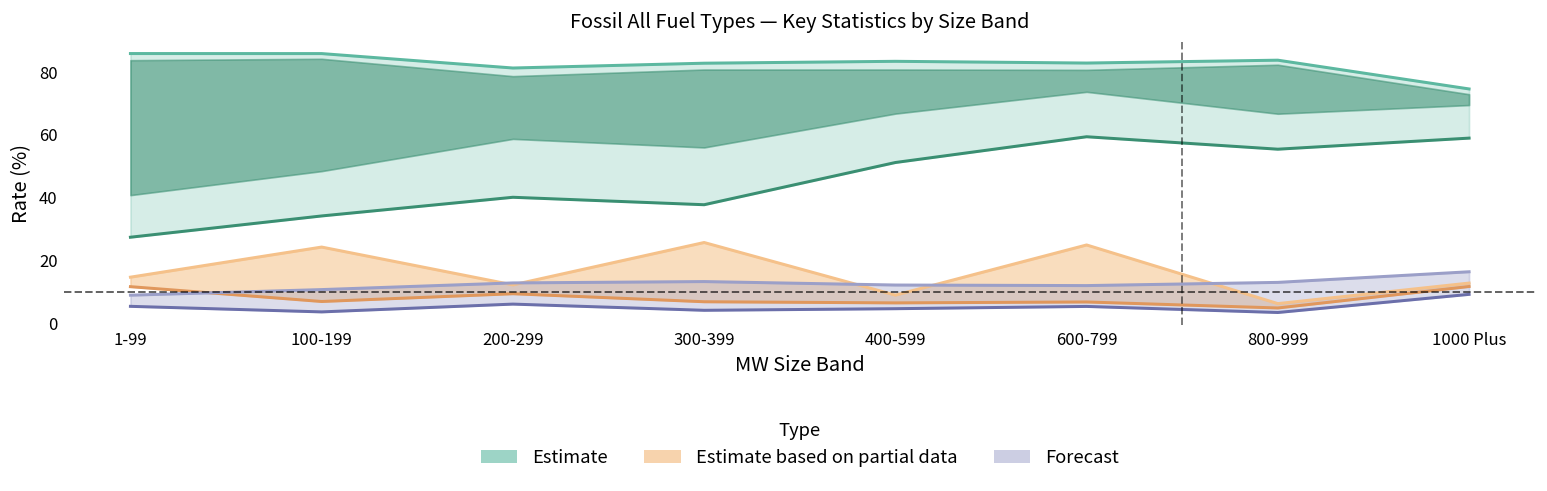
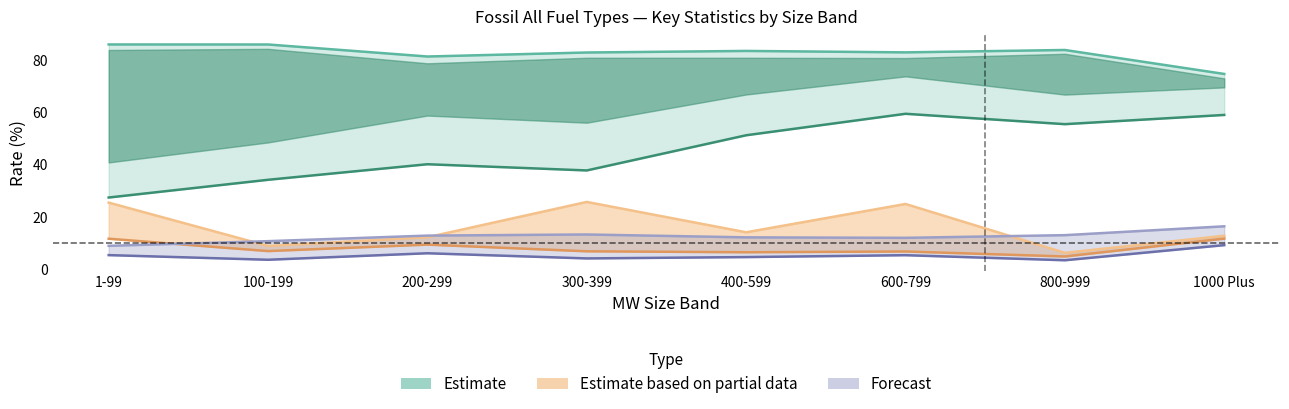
Estimate based on partial data, 1-99: 15 -> 25
Estimate based on partial data, 100-199: 24 -> 9
Estimate based on partial data, 400-599: 9 -> 14
